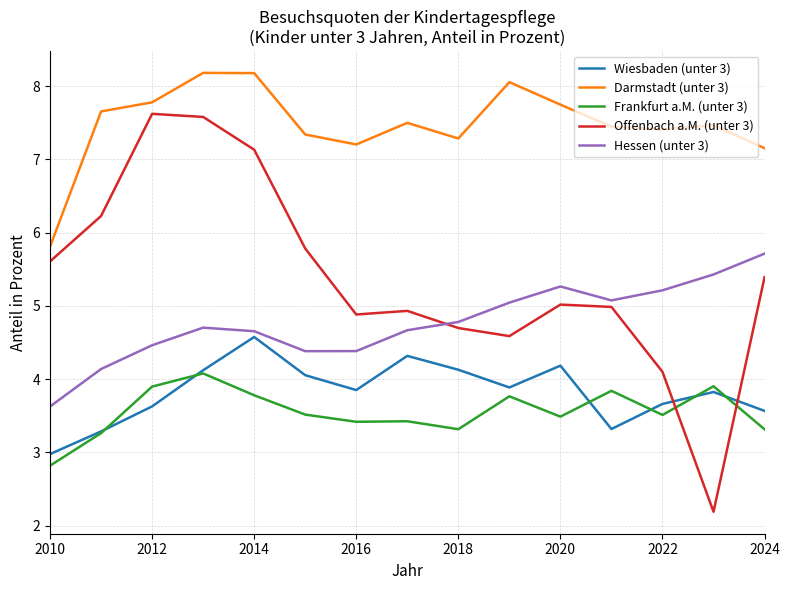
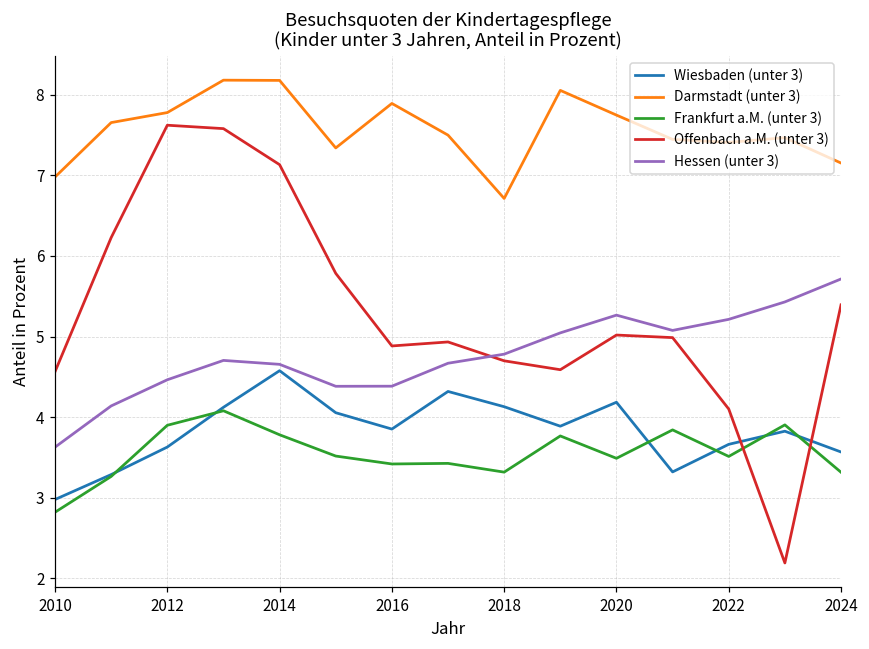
Darmstadt (unter 3), 2010: 5.8 -> 7.0
Offenbach a.M. (unter 3), 2010: 5.6 -> 4.6
Darmstadt (unter 3), 2016: 7.2 -> 7.9
Darmstadt (unter 3), 2018: 7.3 -> 6.7
